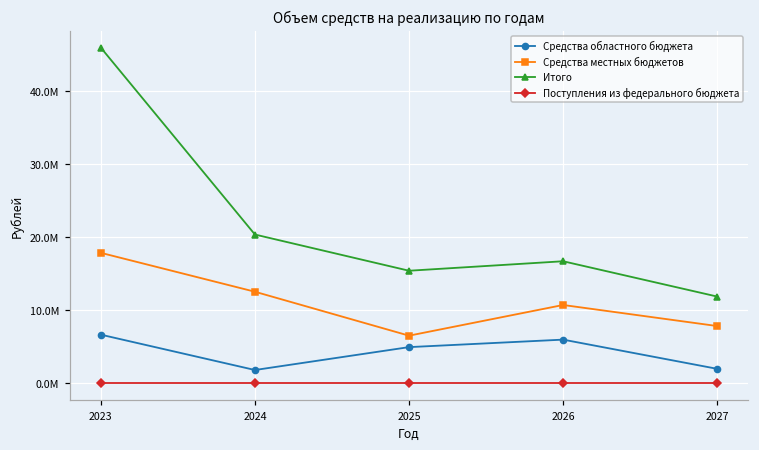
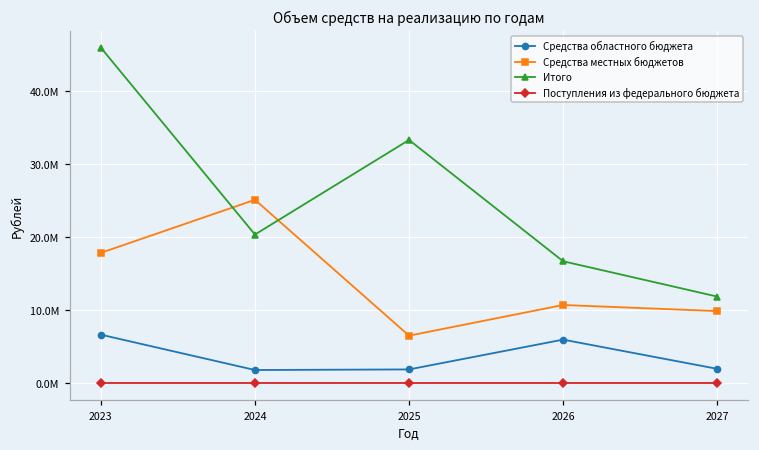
Средства местных бюджетов, 2024: 13000000 -> 25000000
Средства областного бюджета, 2025: 5000000 -> 2000000
Итого, 2025: 15000000 -> 33000000
Средства местных бюджетов, 2027: 8000000 -> 10000000
